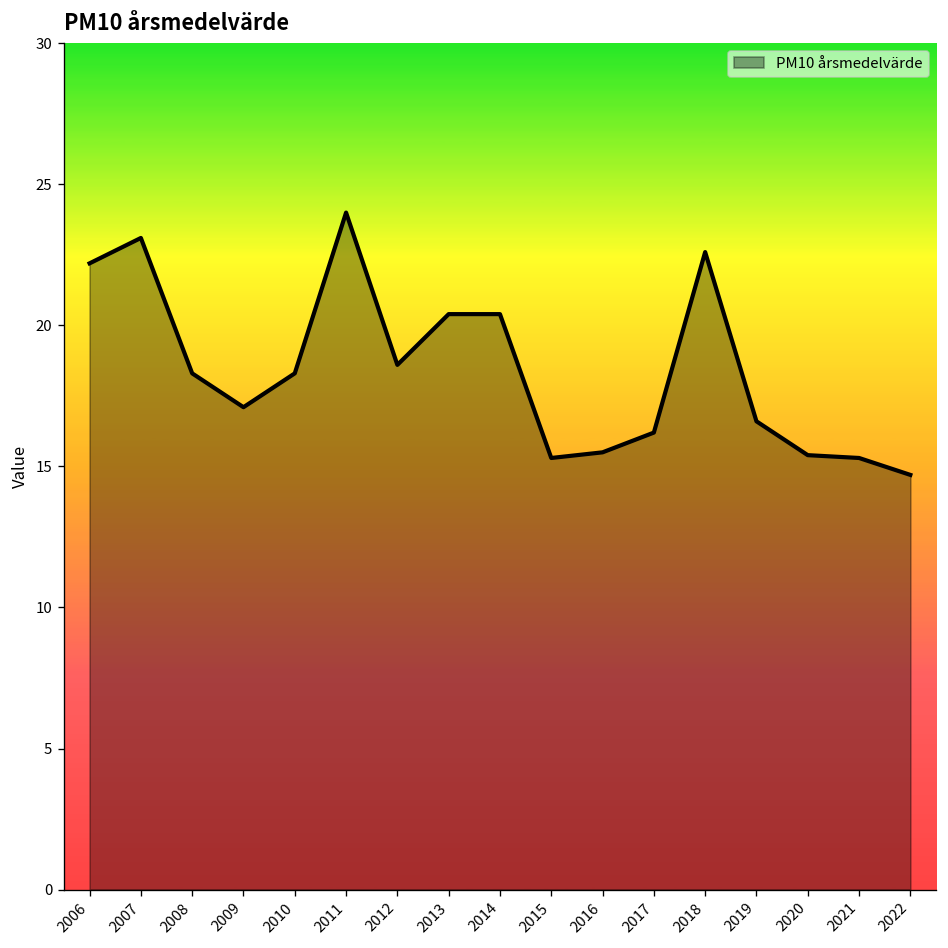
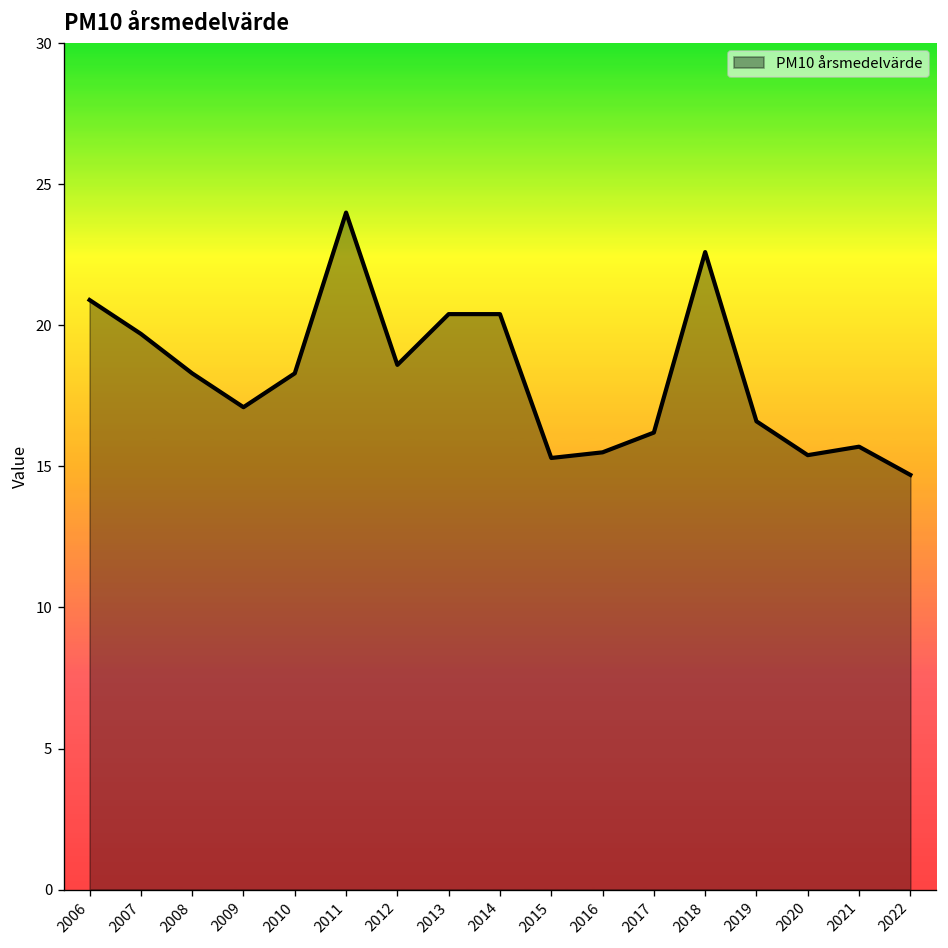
2006: 22.2 -> 20.9
2007: 23.1 -> 19.7
2021: 15.3 -> 15.7
